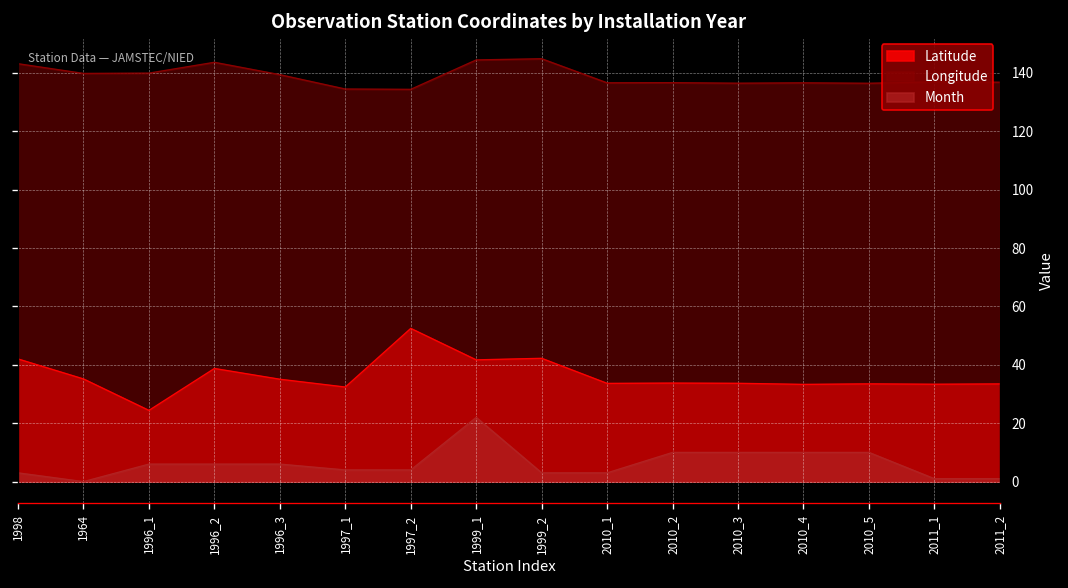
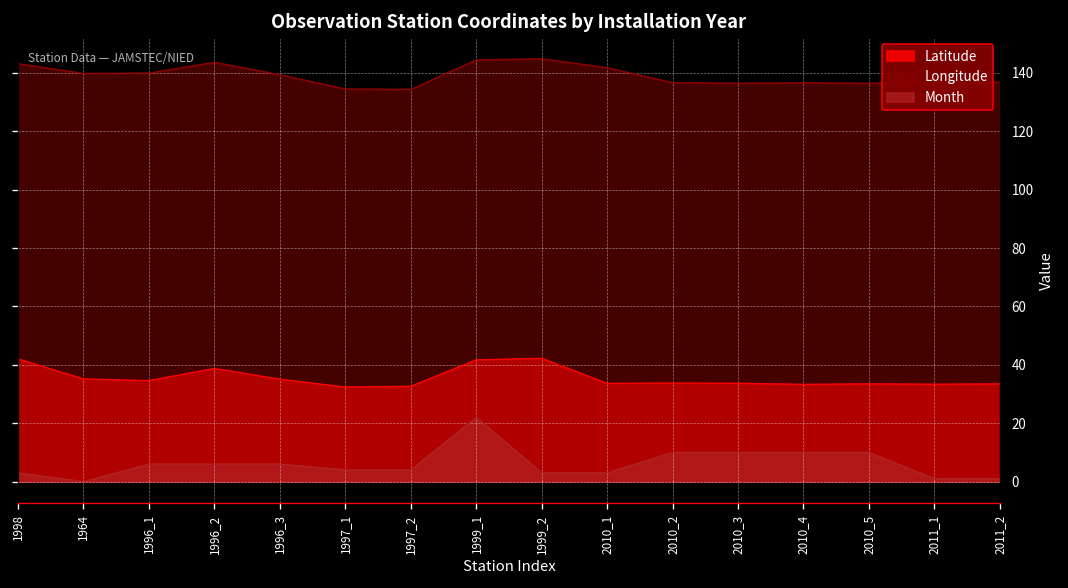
Latitude, 1996_1: 24 -> 35
Latitude, 1997_2: 52 -> 33
Longitude, 2010_1: 137 -> 142
